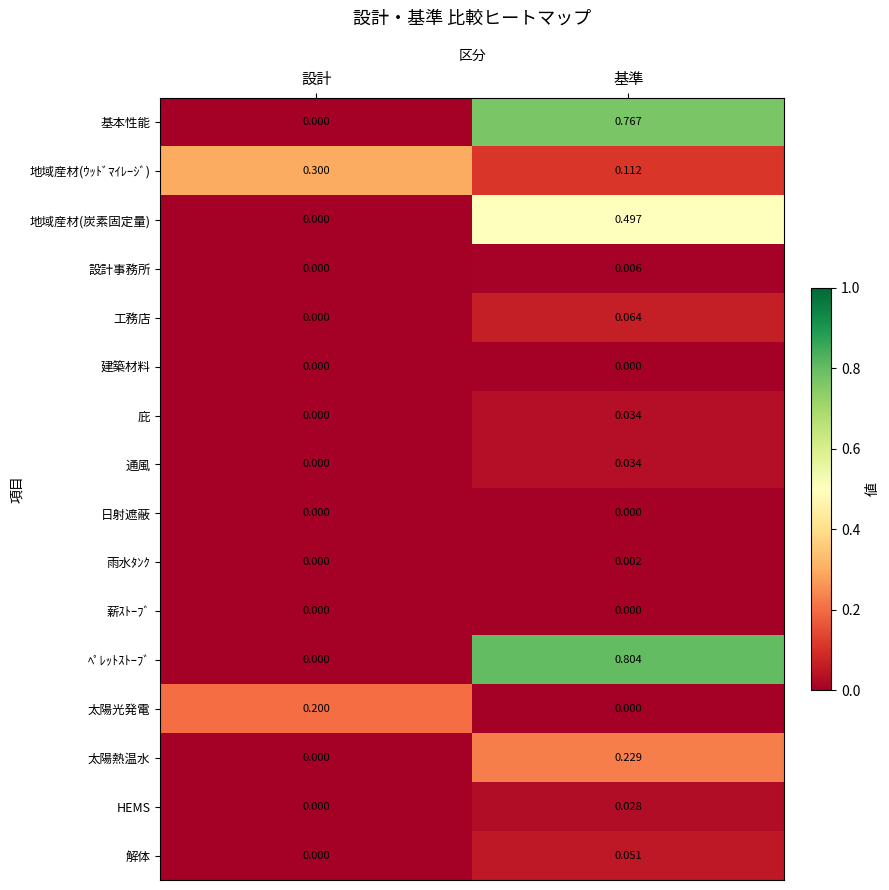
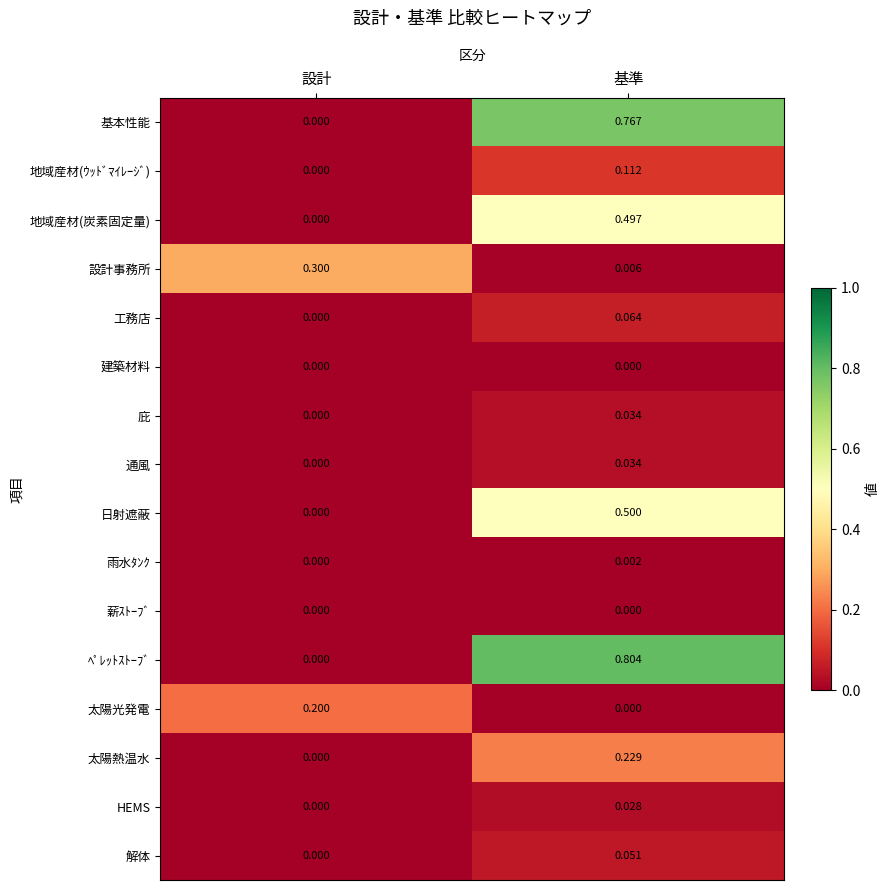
地域産材(ｳｯﾄﾞﾏｲﾚｰｼﾞ), 設計: 0.300 -> 0.000
設計事務所, 設計: 0.000 -> 0.300
日射遮蔽, 基準: 0.000 -> 0.500
